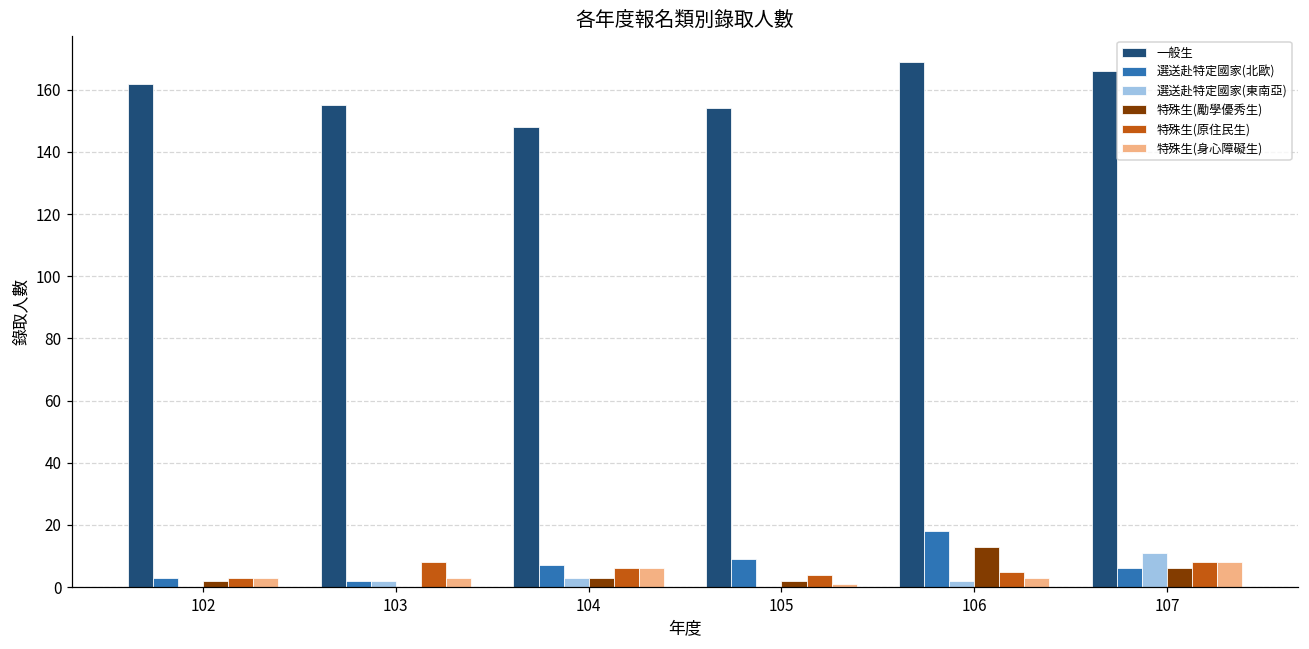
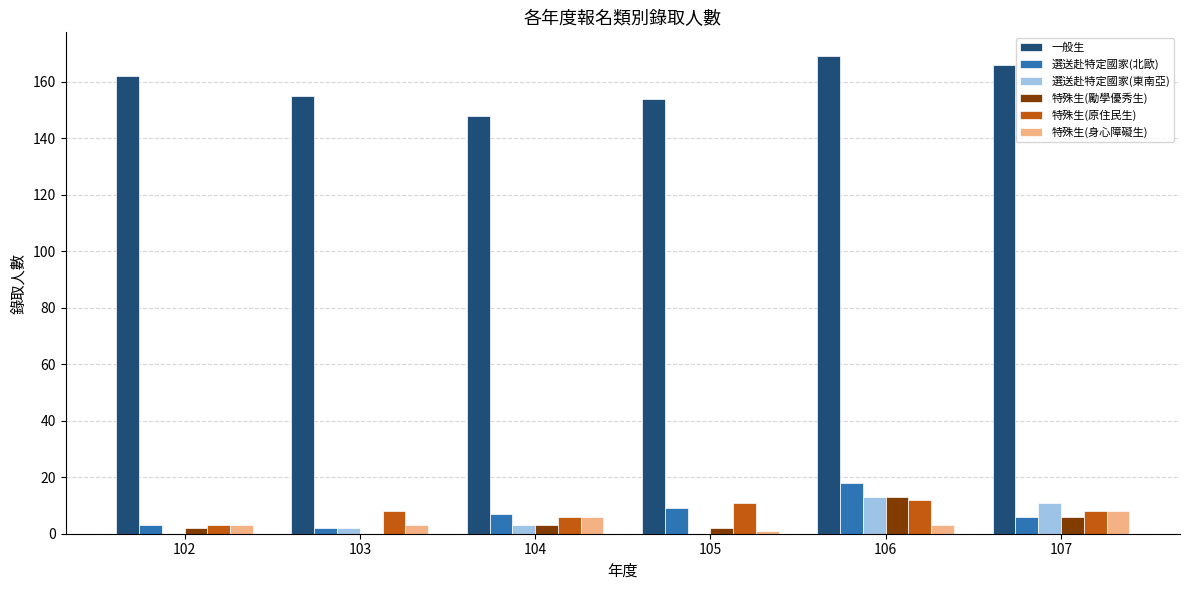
特殊生(原住民生), 105: 4 -> 11
選送赴特定國家(東南亞), 106: 2 -> 13
特殊生(原住民生), 106: 5 -> 12
